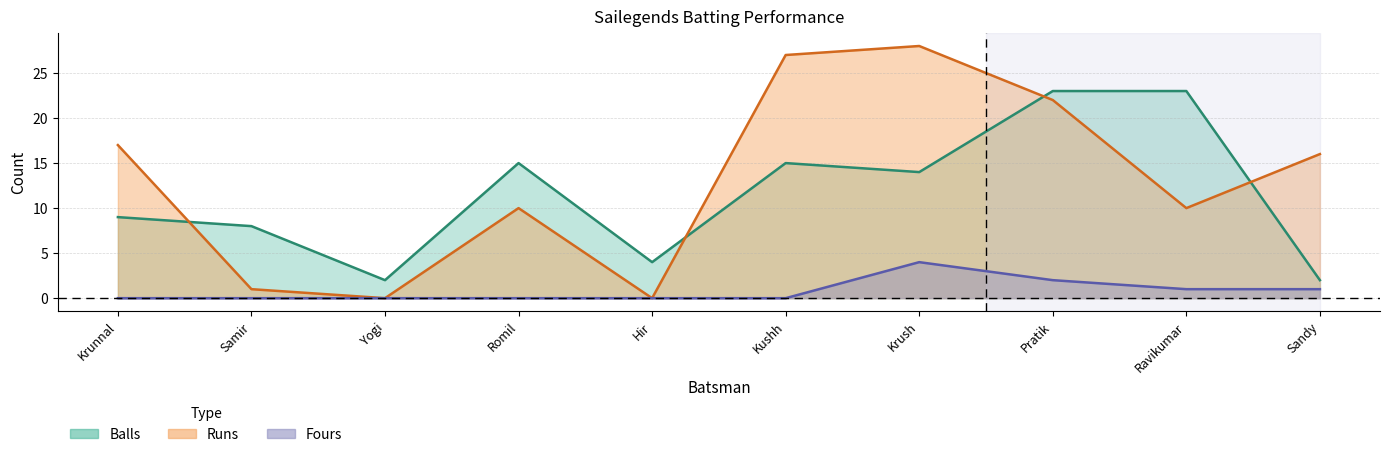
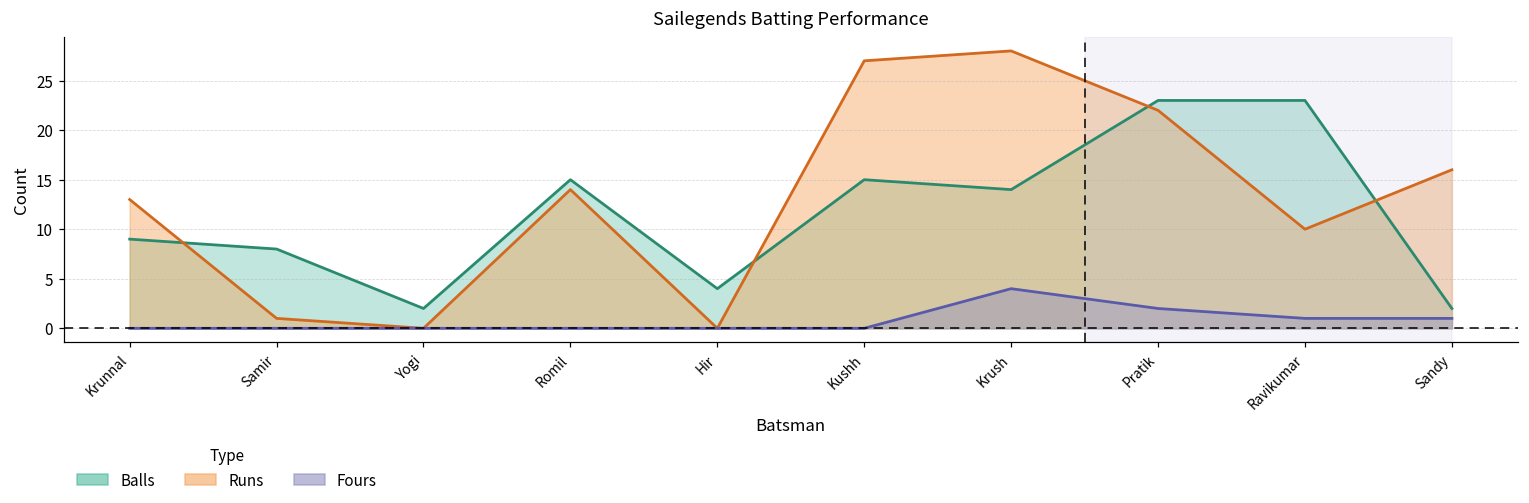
Runs, Krunnal: 17 -> 13
Runs, Romil: 10 -> 14
